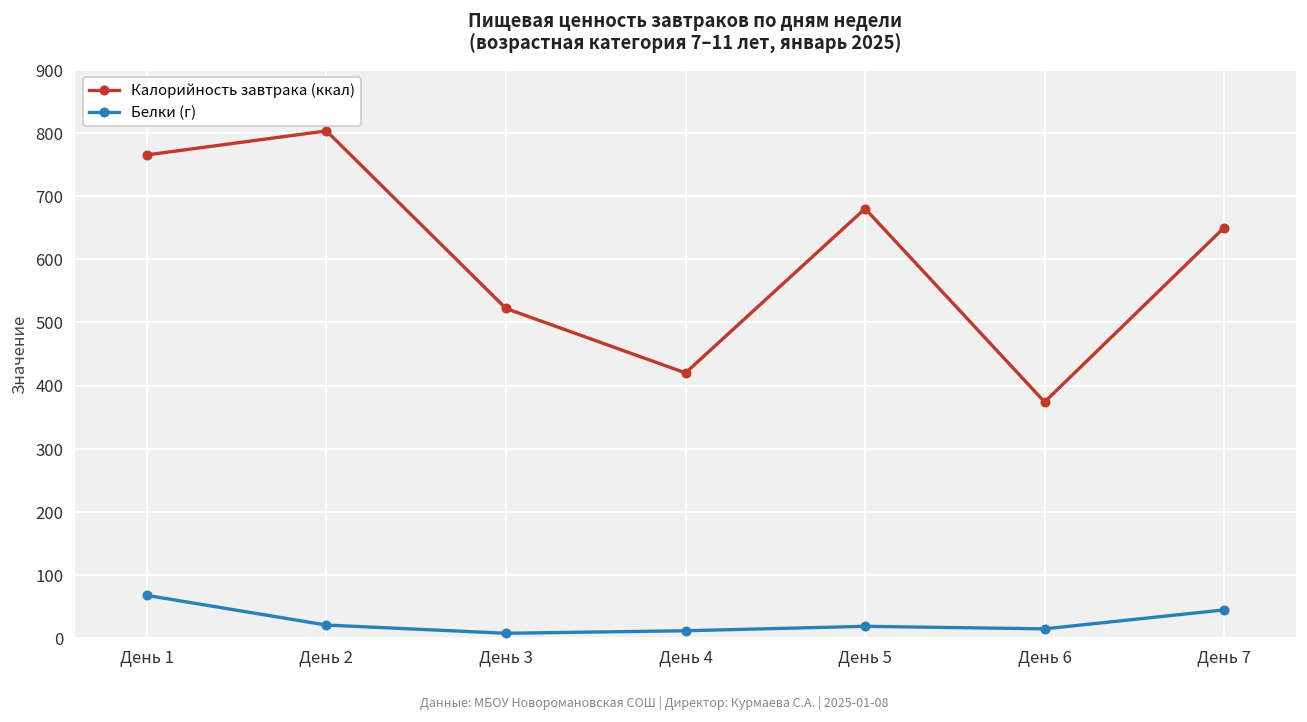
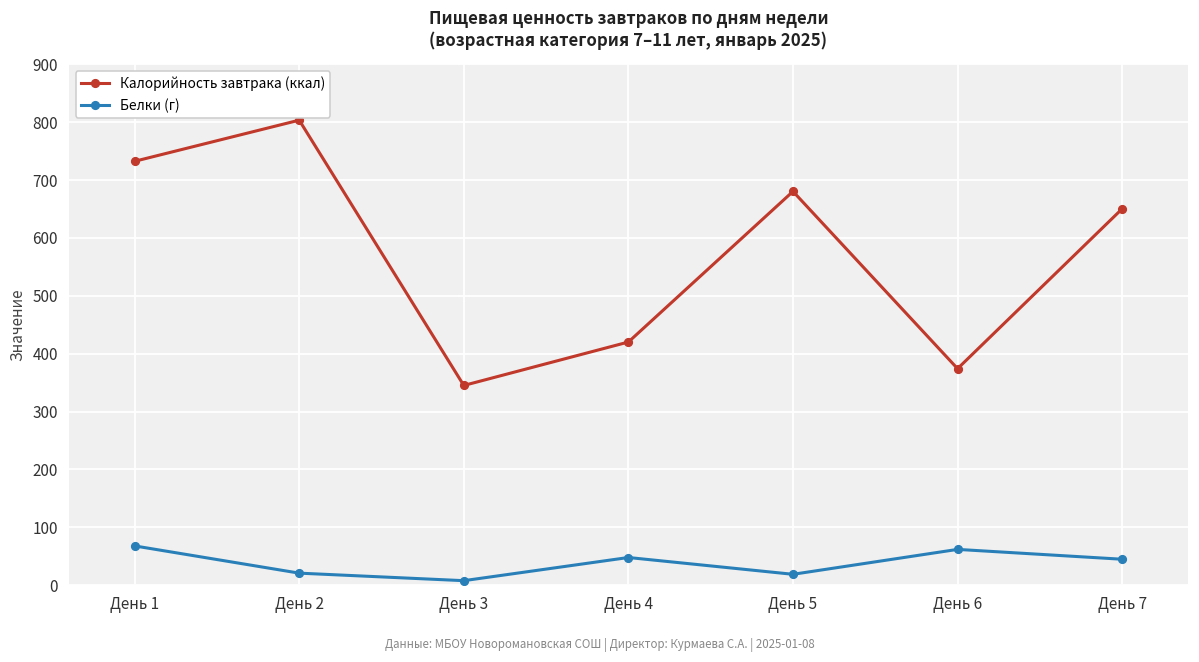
Калорийность завтрака (ккал), День 1: 770 -> 730
Калорийность завтрака (ккал), День 3: 520 -> 350
Белки (г), День 4: 10 -> 50
Белки (г), День 6: 20 -> 60
